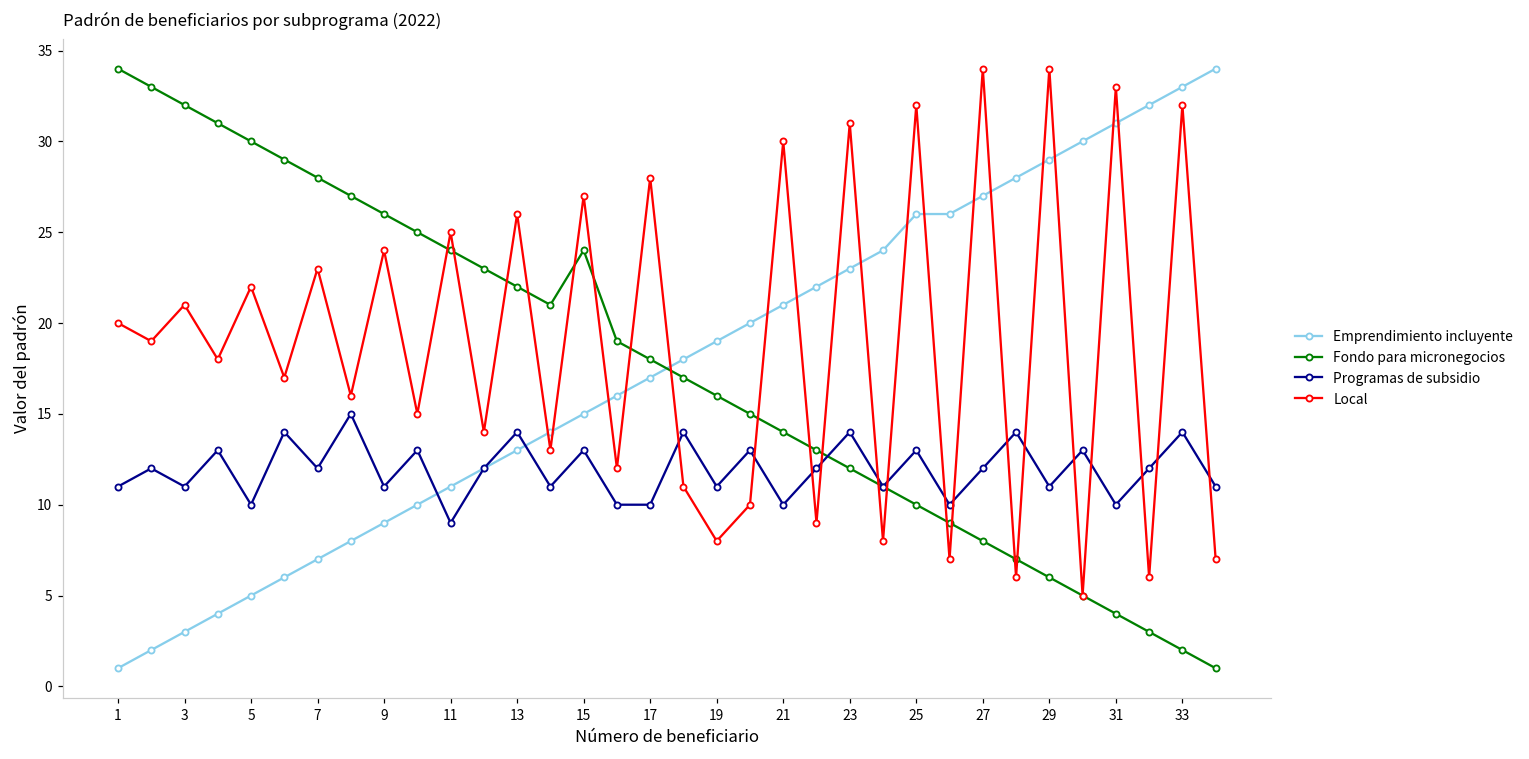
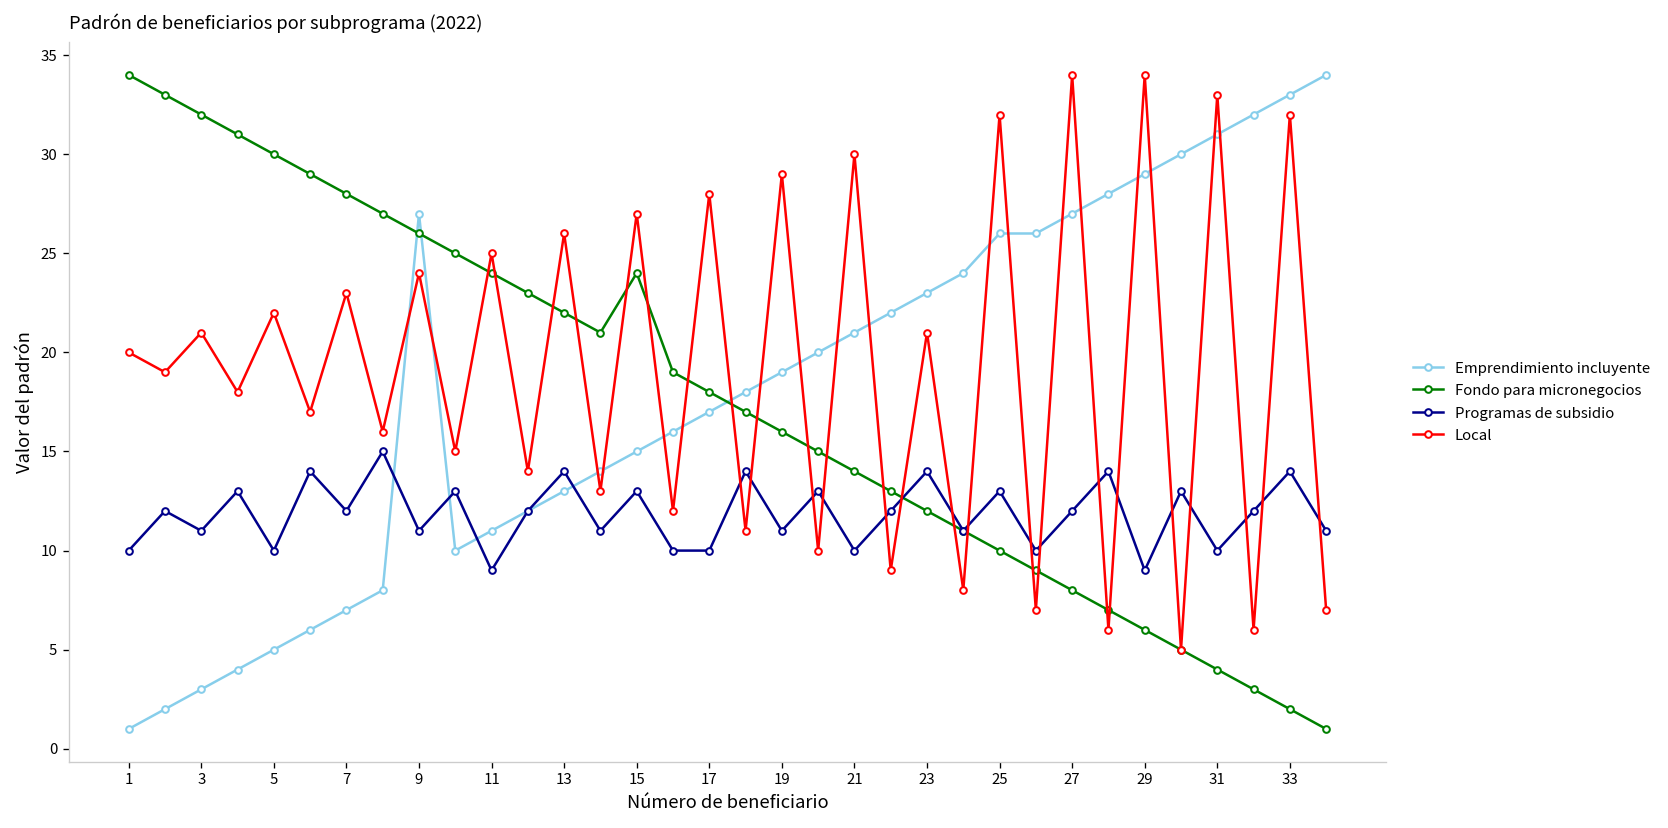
Programas de subsidio, 1: 11 -> 10
Emprendimiento incluyente, 9: 9 -> 27
Local, 19: 8 -> 29
Local, 23: 31 -> 21
Programas de subsidio, 29: 11 -> 9
